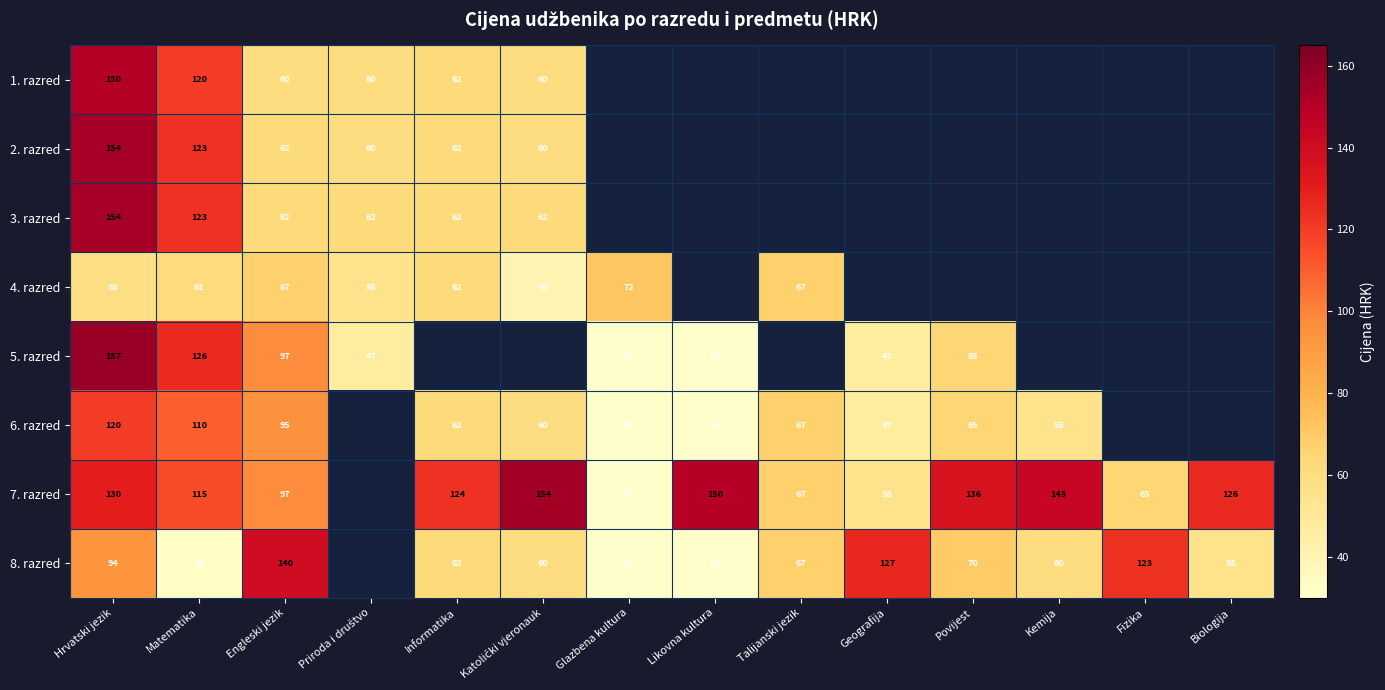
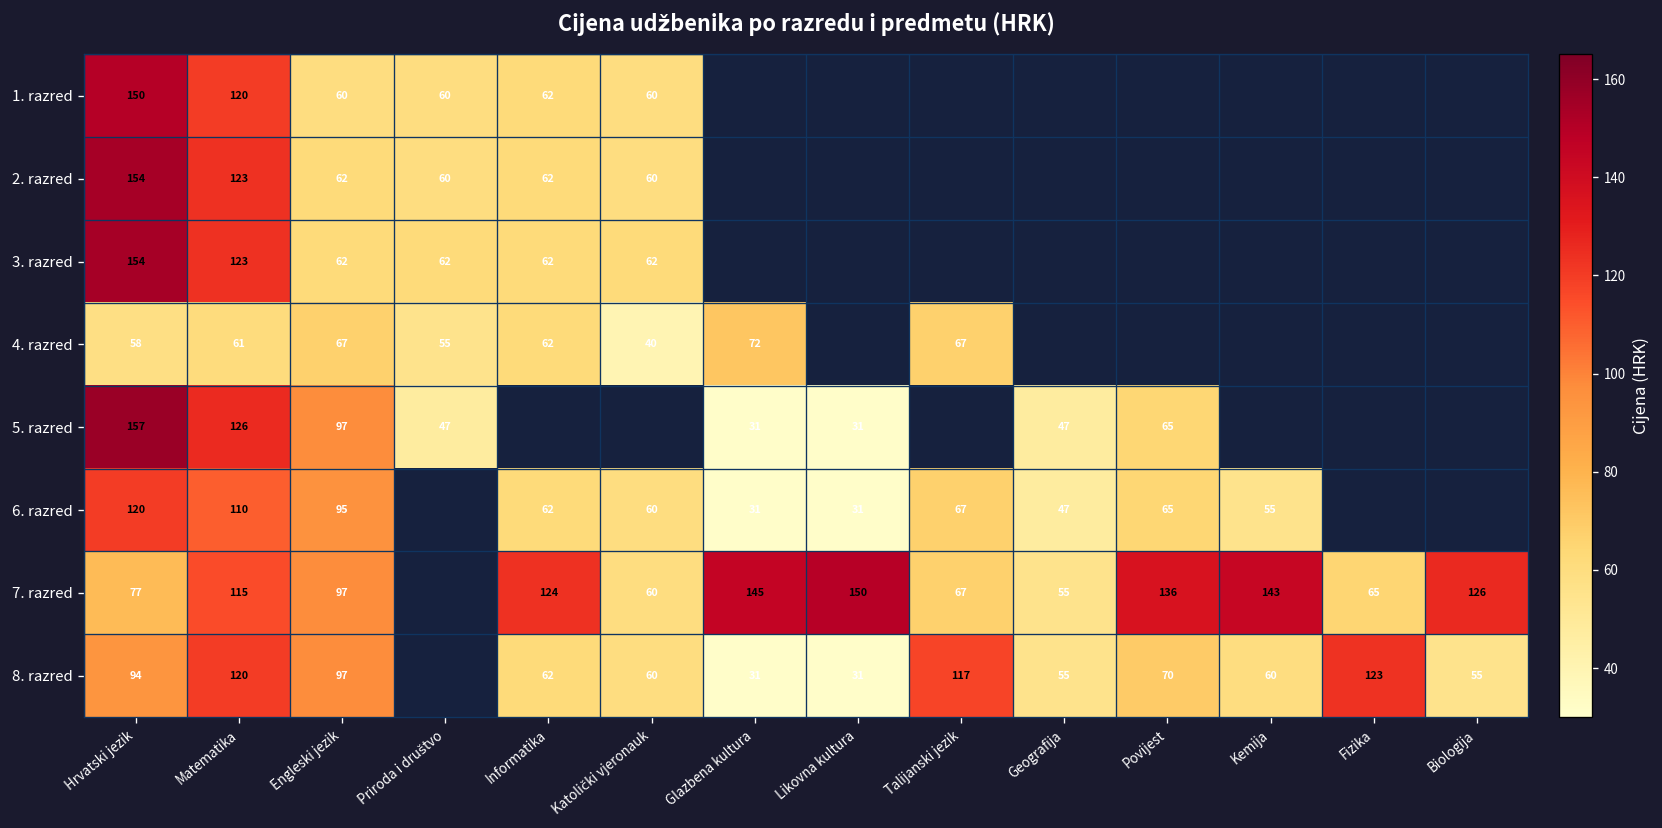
7. razred, Hrvatski jezik: 130 -> 77
7. razred, Katolički vjeronauk: 154 -> 60
7. razred, Glazbena kultura: 31 -> 145
8. razred, Matematika: 33 -> 120
8. razred, Engleski jezik: 140 -> 97
8. razred, Talijanski jezik: 67 -> 117
8. razred, Geografija: 127 -> 55
